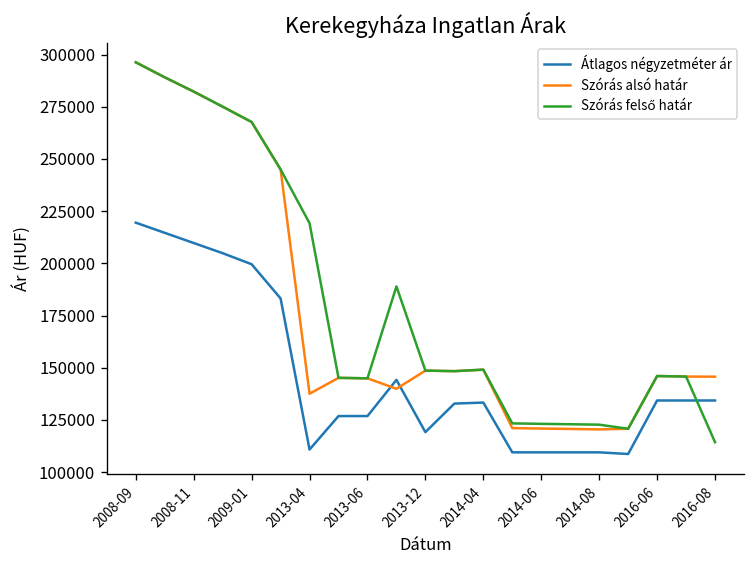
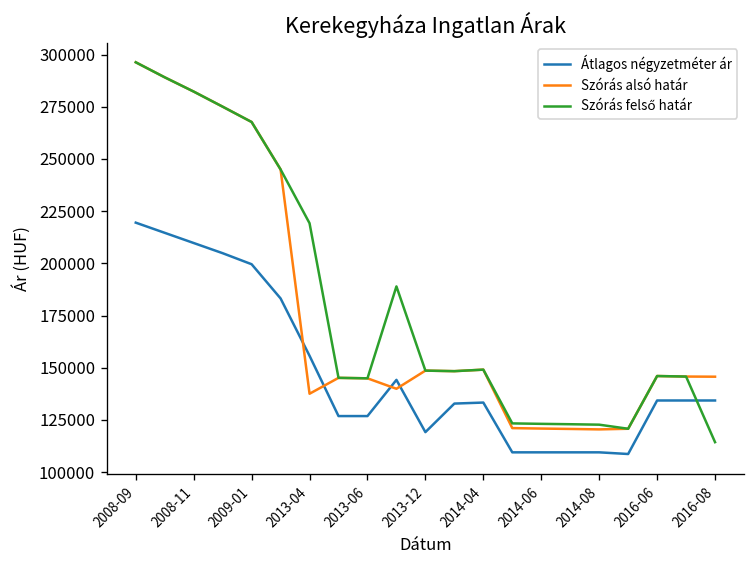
Átlagos négyzetméter ár, 2013-04: 111000 -> 156000
